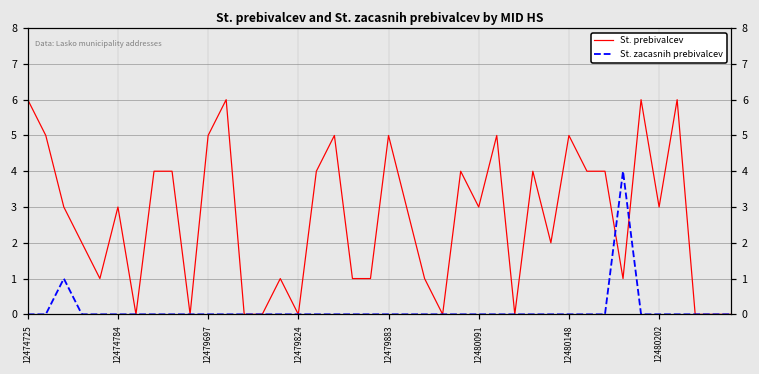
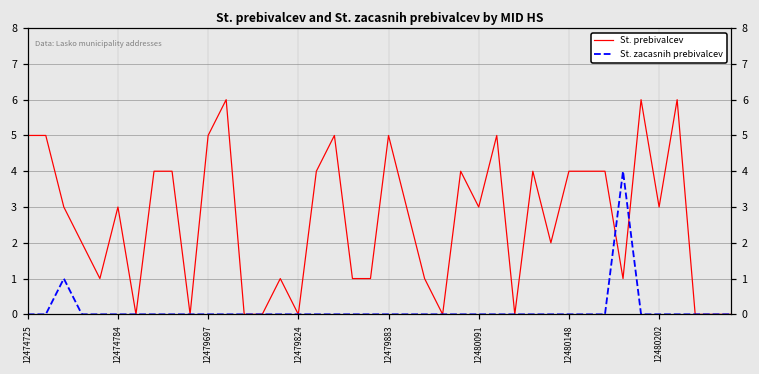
St. prebivalcev, 12474725: 6 -> 5
St. prebivalcev, 12480148: 5 -> 4
